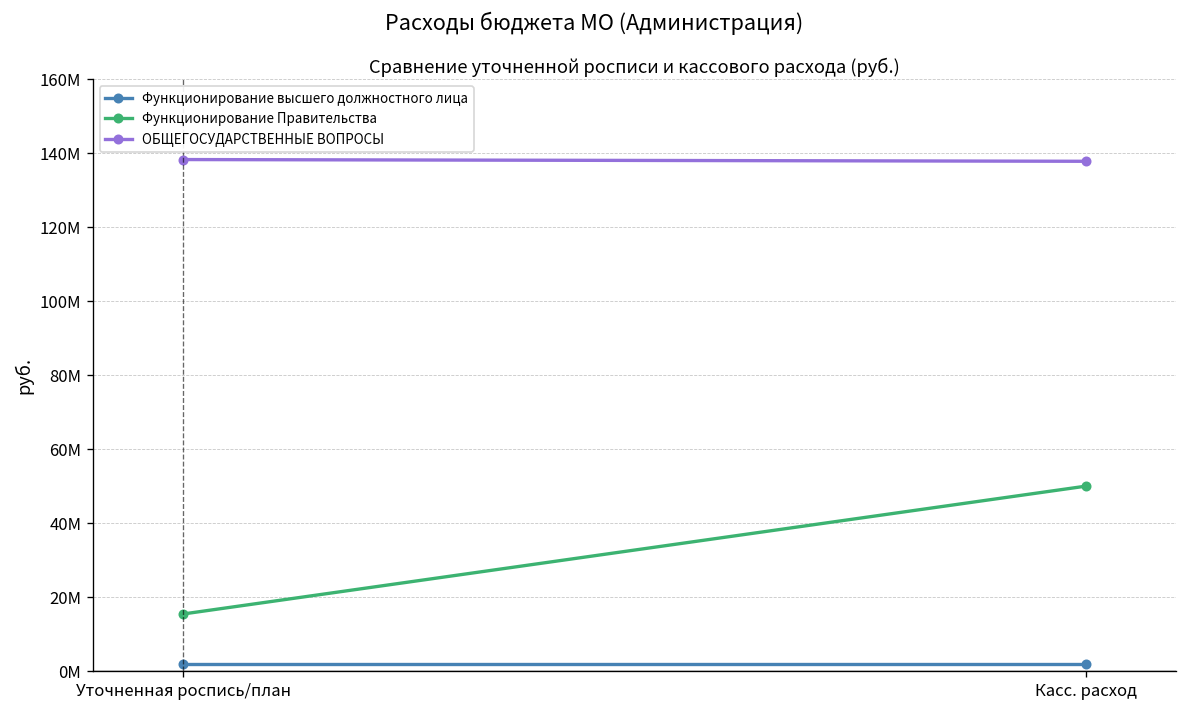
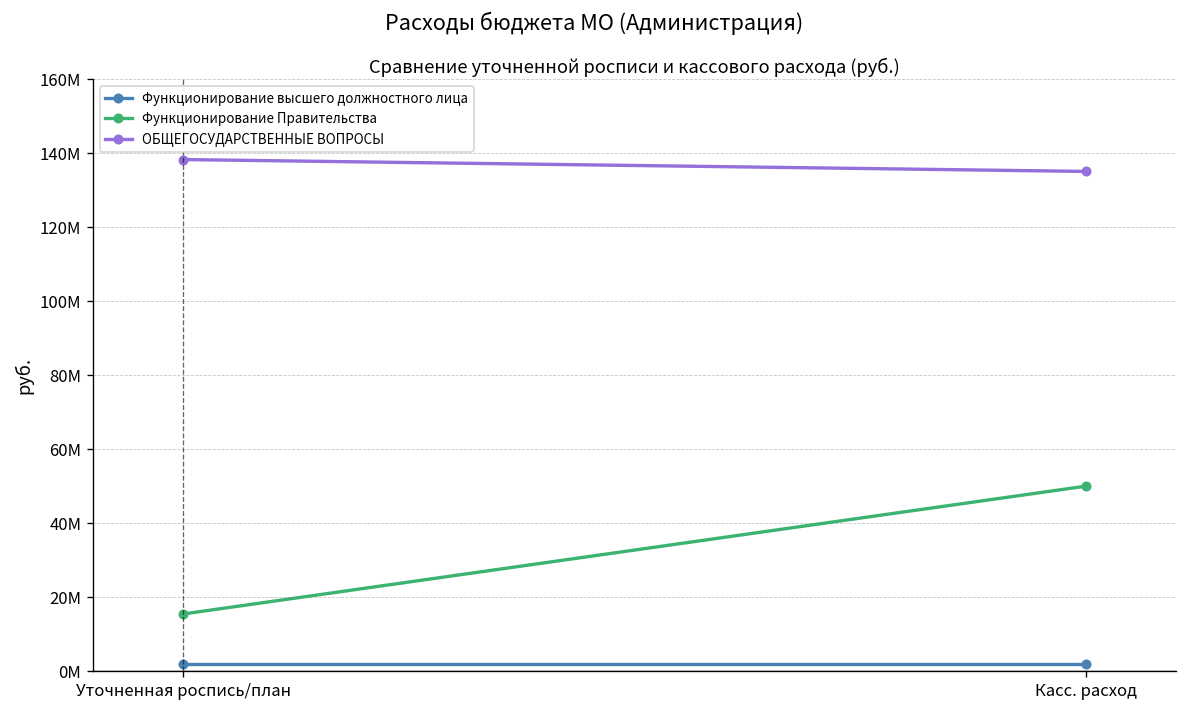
ОБЩЕГОСУДАРСТВЕННЫЕ ВОПРОСЫ, Касс. расход: 138000000 -> 135000000
